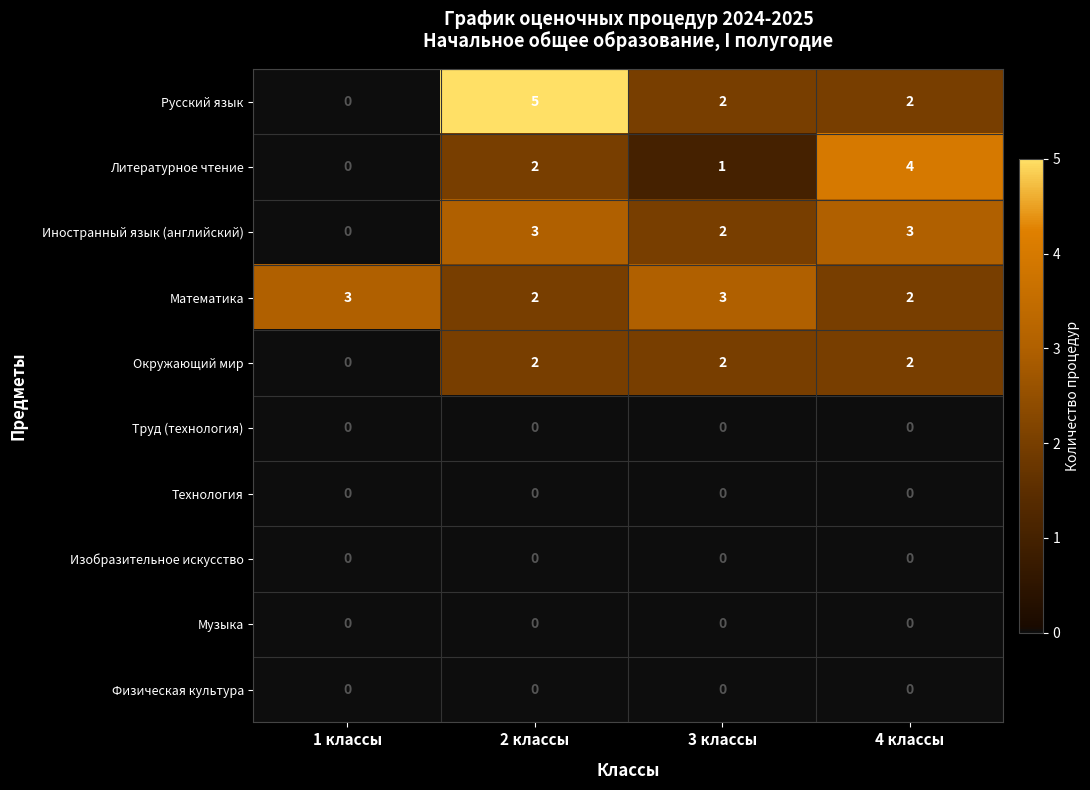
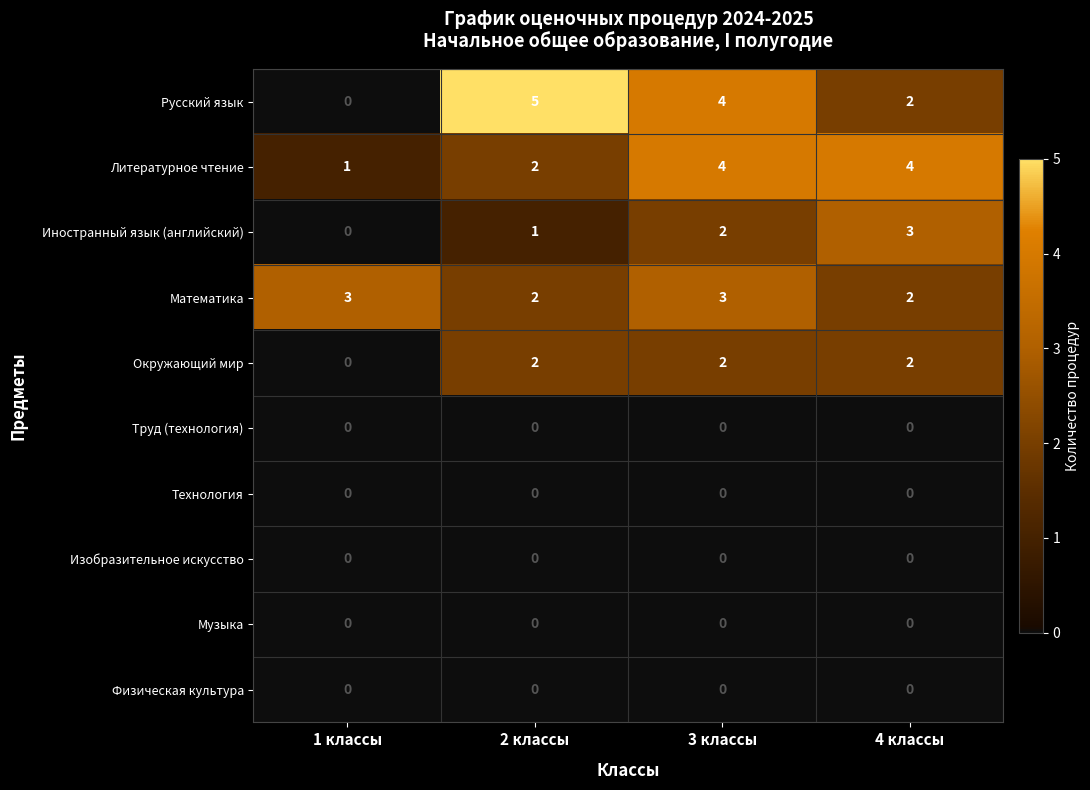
Русский язык, 3 классы: 2 -> 4
Литературное чтение, 1 классы: 0 -> 1
Литературное чтение, 3 классы: 1 -> 4
Иностранный язык (английский), 2 классы: 3 -> 1
